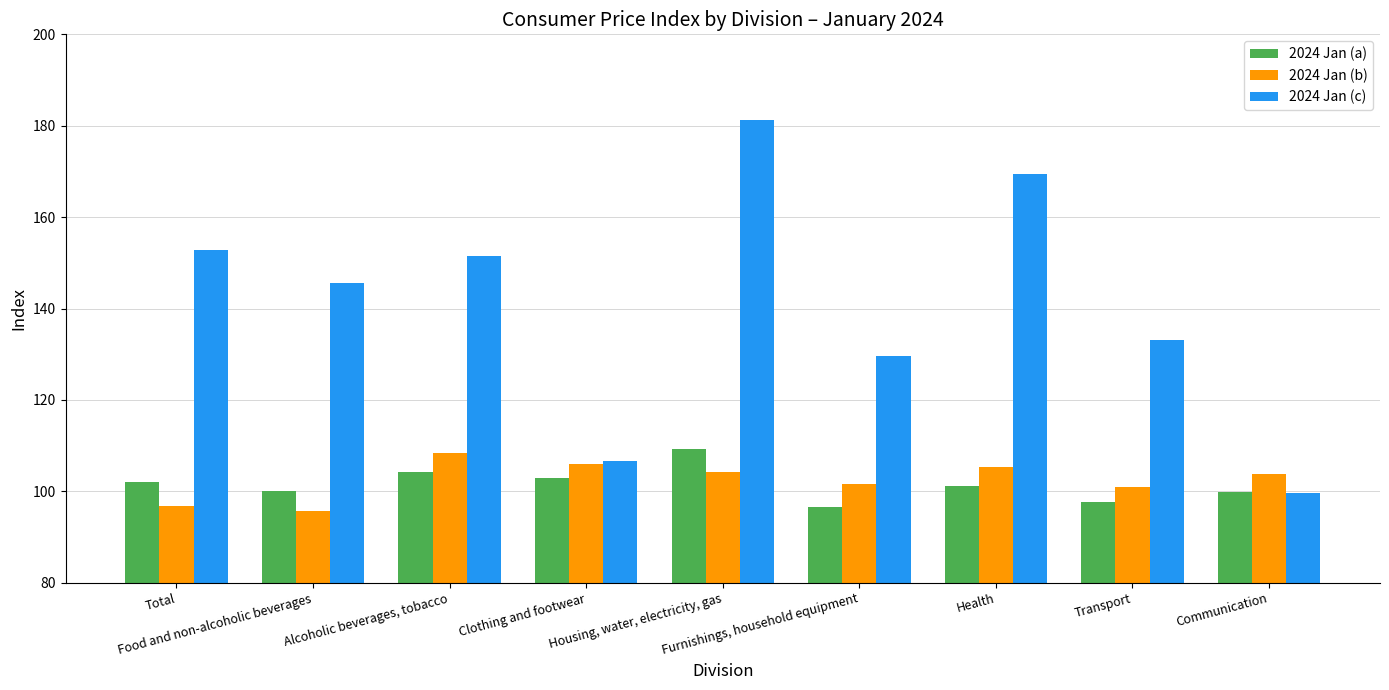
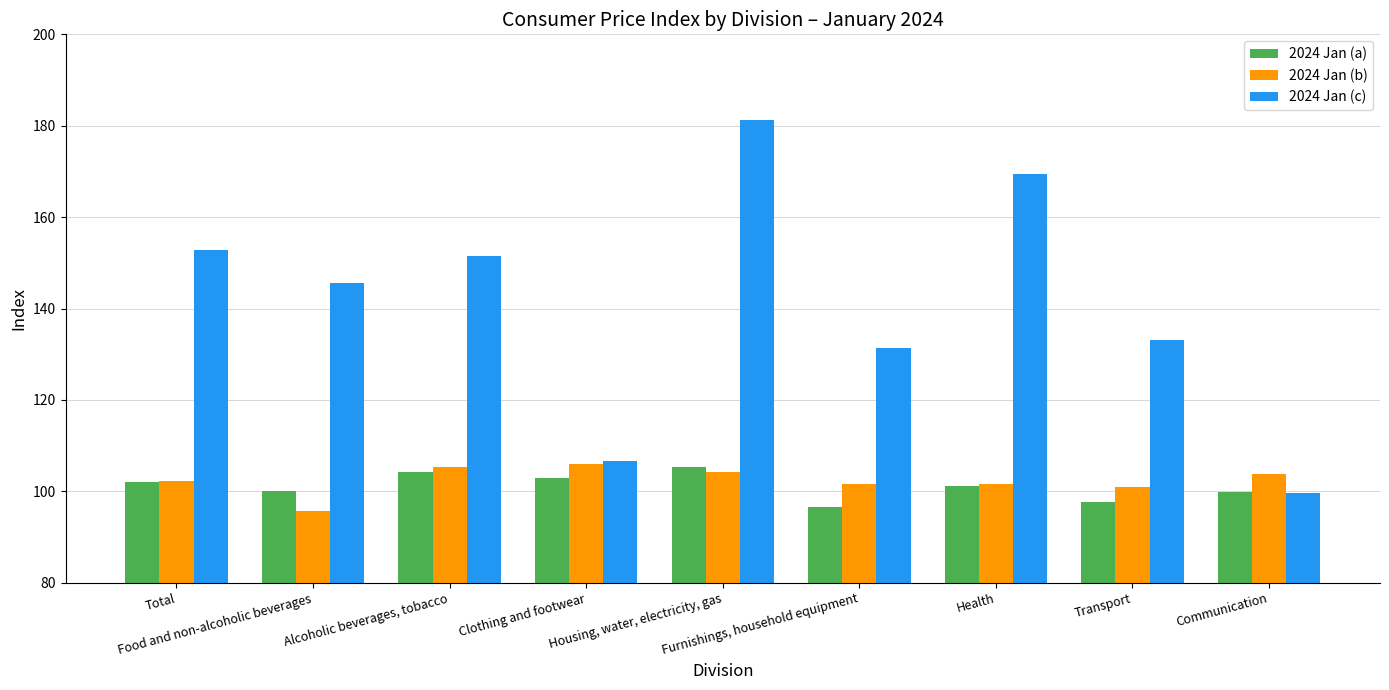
2024 Jan (b), Total: 97 -> 102
2024 Jan (b), Alcoholic beverages, tobacco: 108 -> 105
2024 Jan (a), Housing, water, electricity, gas: 109 -> 105
2024 Jan (c), Furnishings, household equipment: 130 -> 131
2024 Jan (b), Health: 105 -> 102
